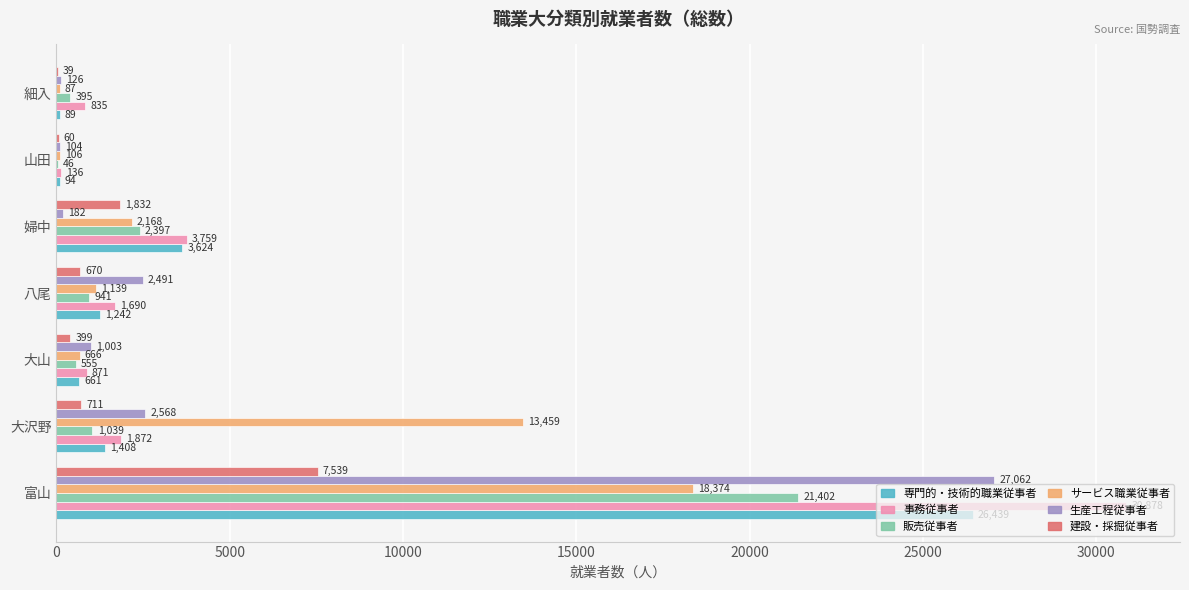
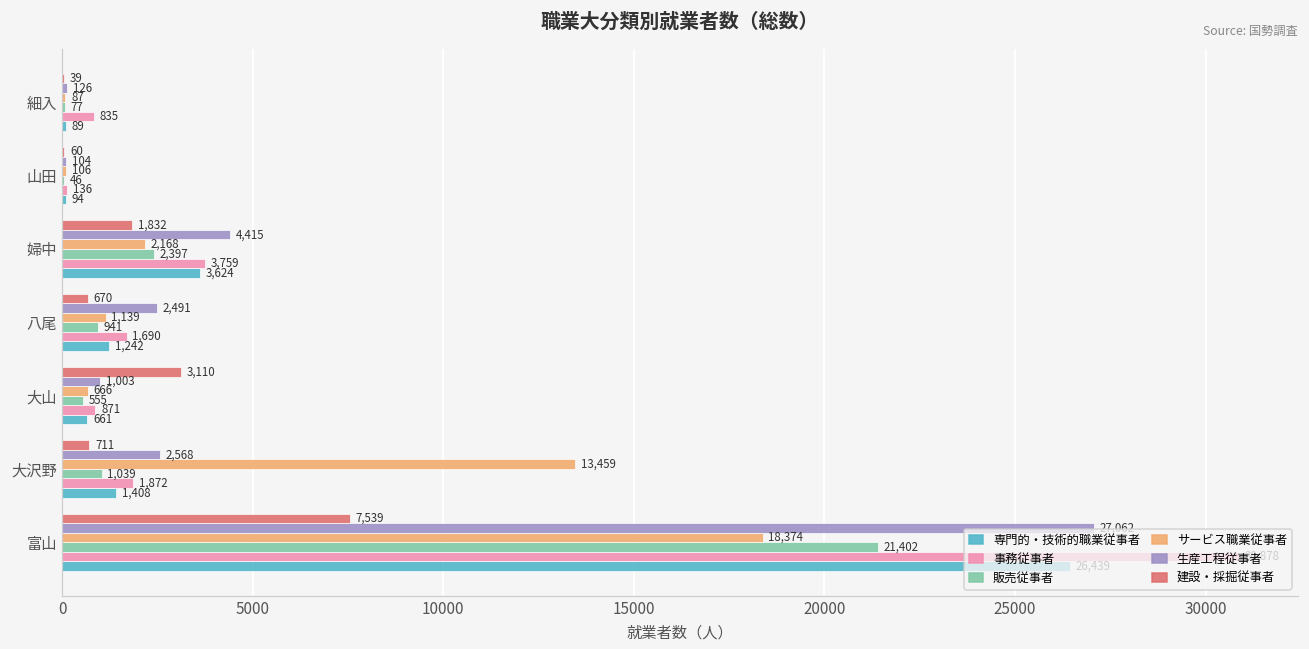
販売従事者, 細入: 395 -> 77
生産工程従事者, 婦中: 182 -> 4,415
建設・採掘従事者, 大山: 399 -> 3,110
